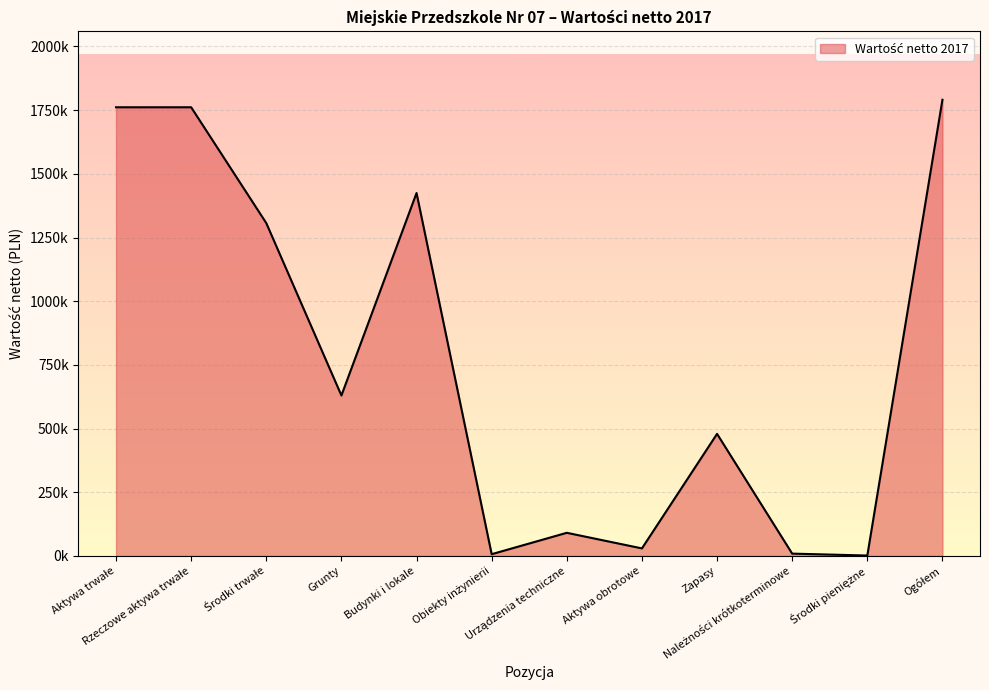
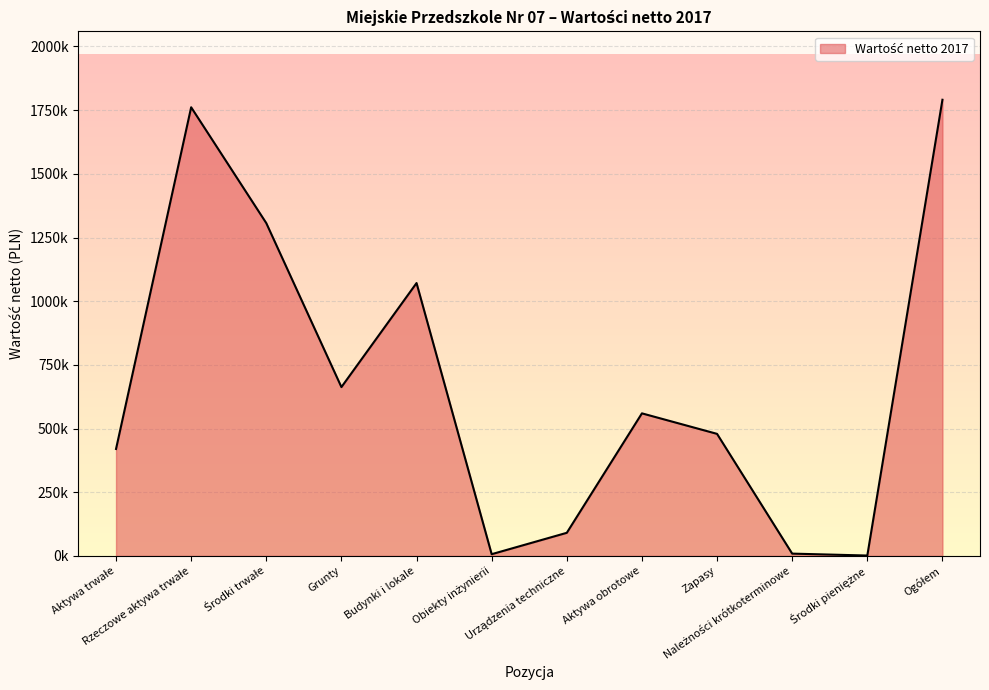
Aktywa trwałe: 1760000 -> 420000
Grunty: 630000 -> 660000
Budynki i lokale: 1420000 -> 1070000
Aktywa obrotowe: 30000 -> 560000
